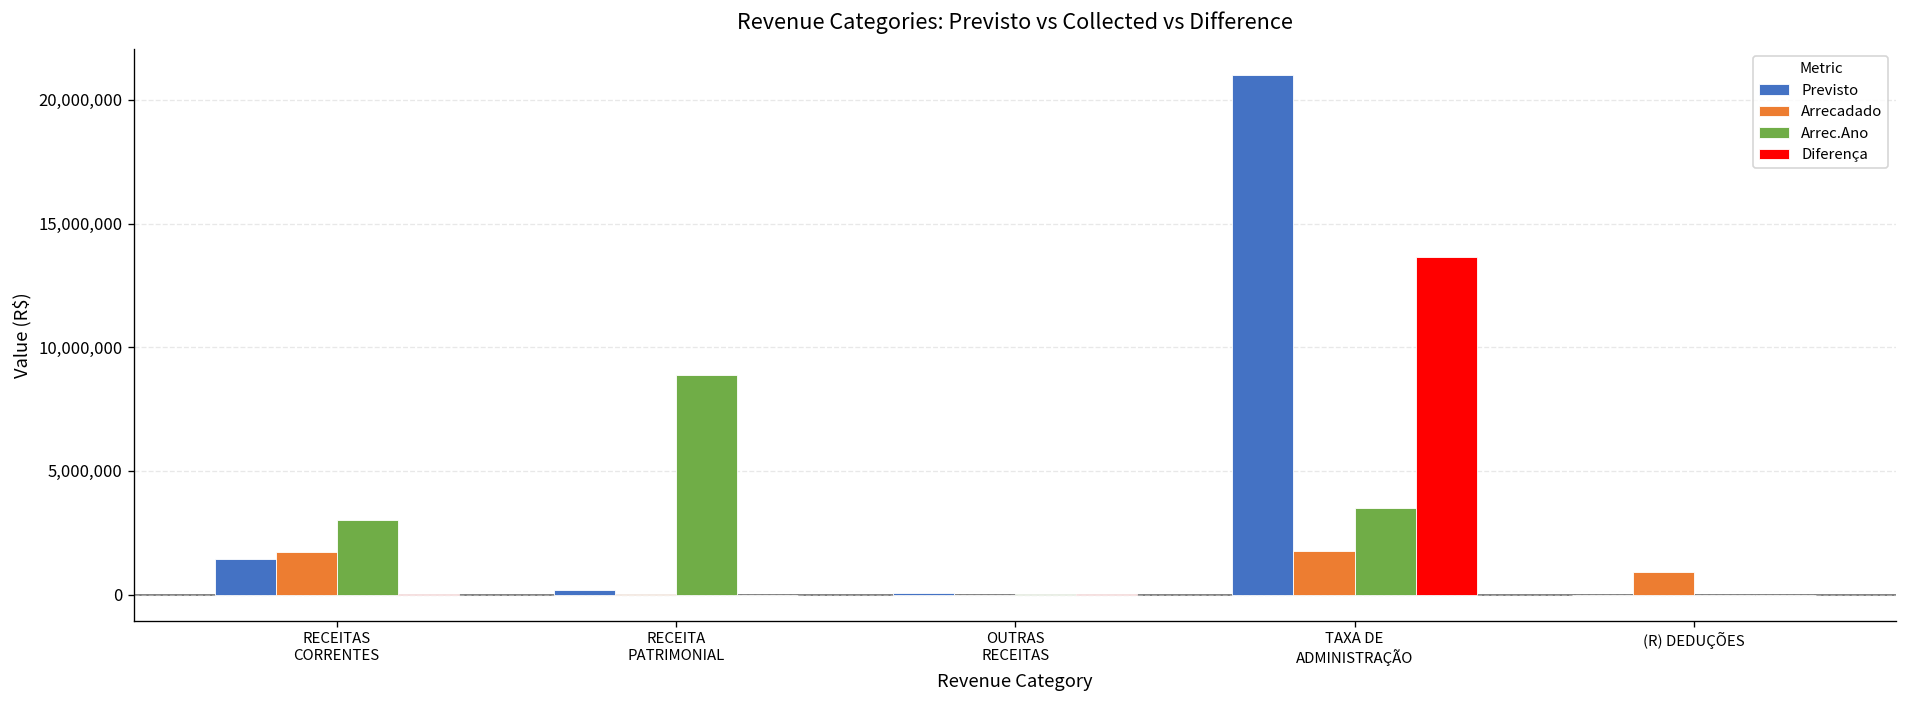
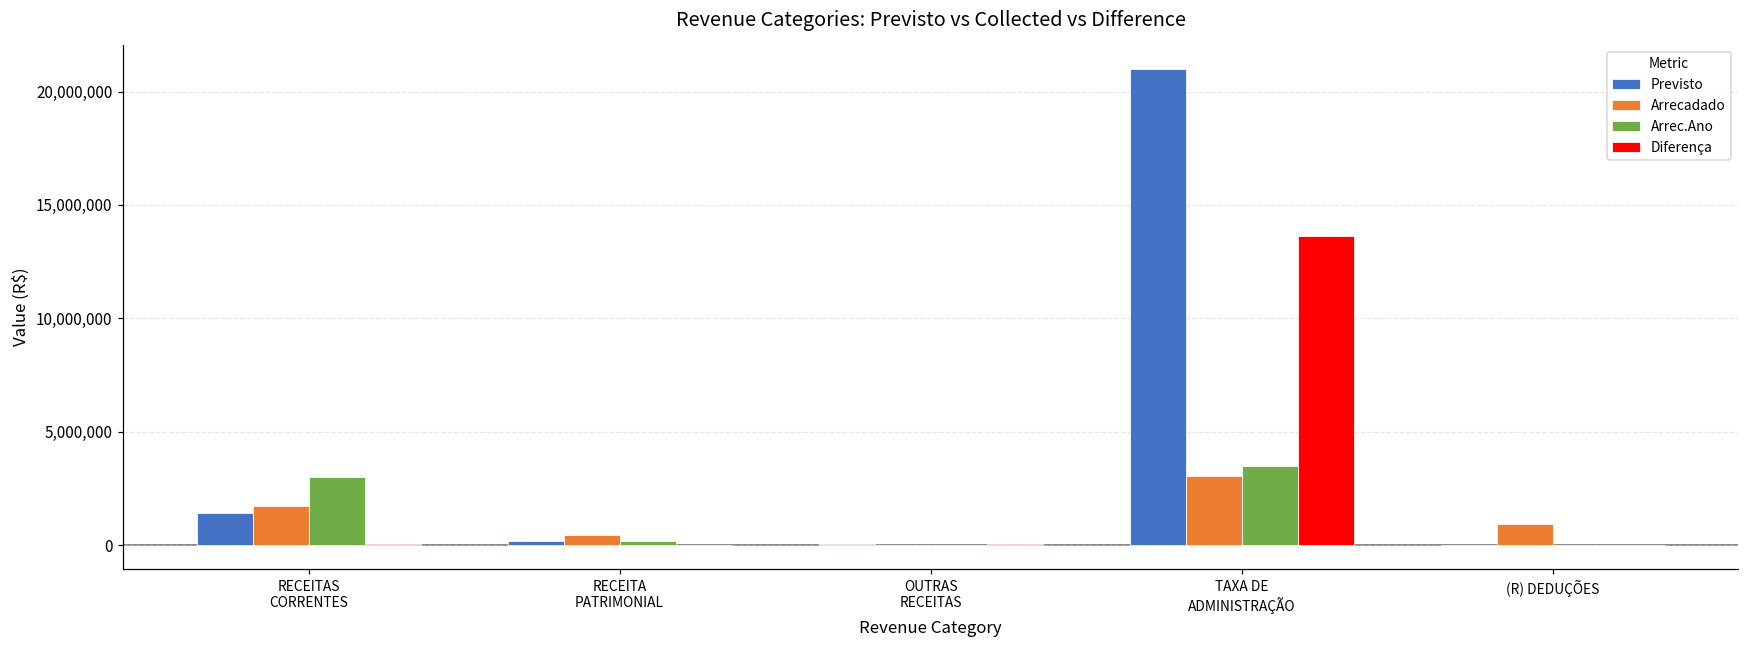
Arrecadado, RECEITA PATRIMONIAL: 0 -> 400,000
Arrec.Ano, RECEITA PATRIMONIAL: 8,900,000 -> 200,000
Arrecadado, TAXA DE ADMINISTRAÇÃO: 1,800,000 -> 3,000,000
